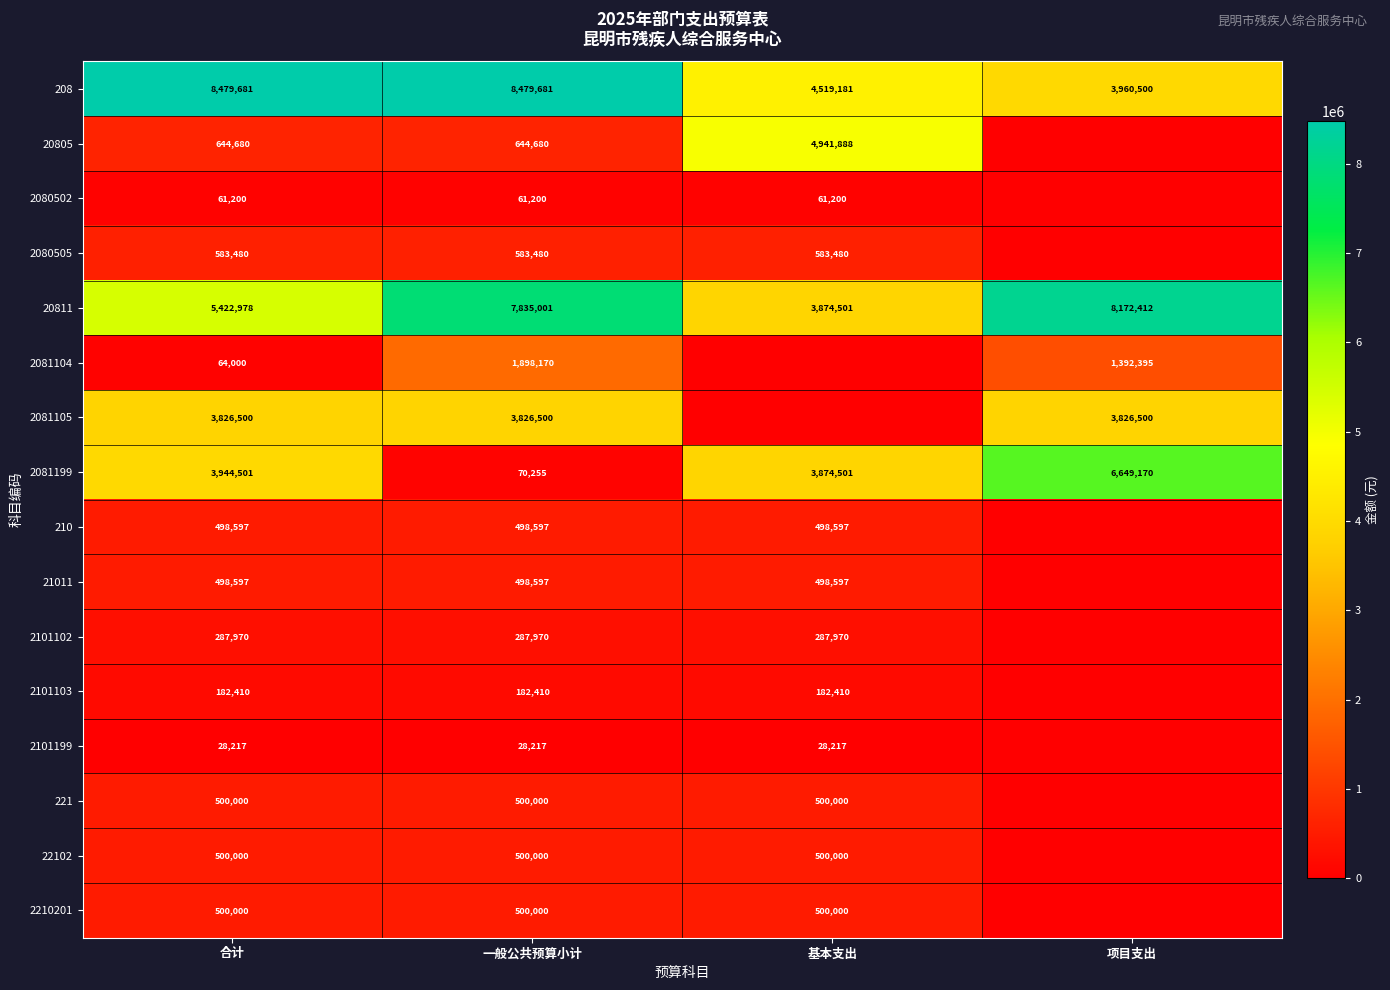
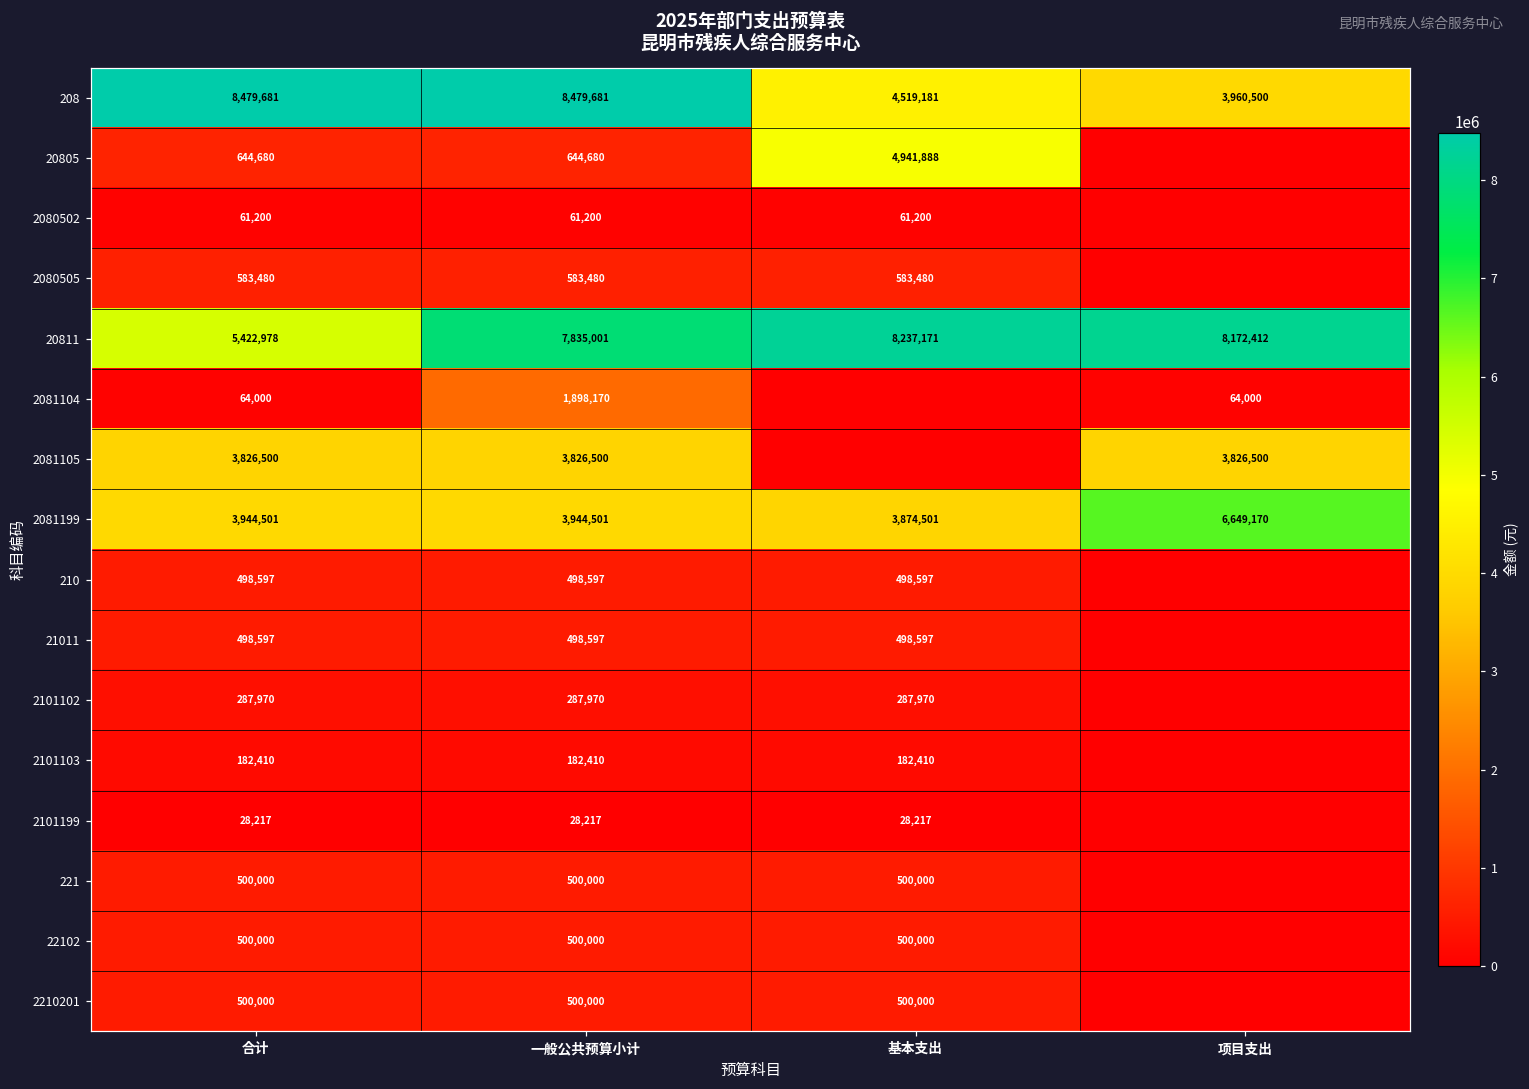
20811, 基本支出: 3,874,501 -> 8,237,171
2081104, 项目支出: 1,392,395 -> 64,000
2081199, 一般公共预算小计: 70,255 -> 3,944,501
